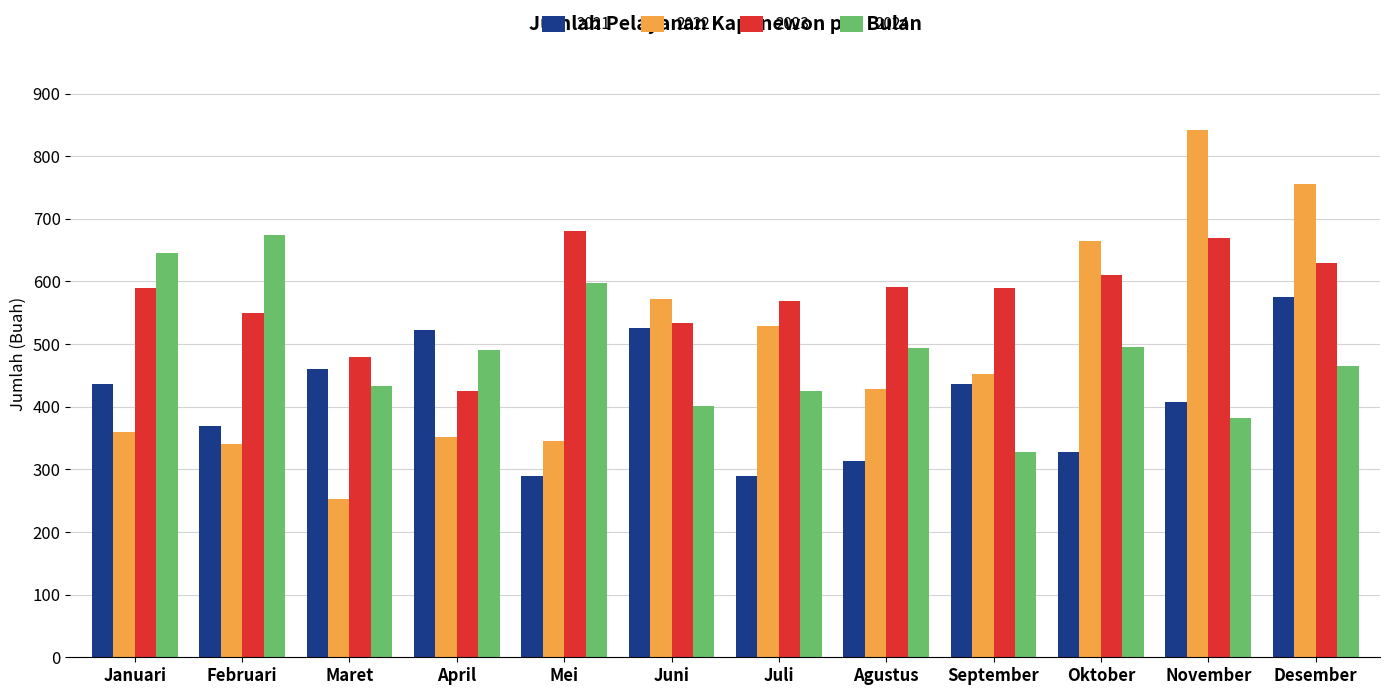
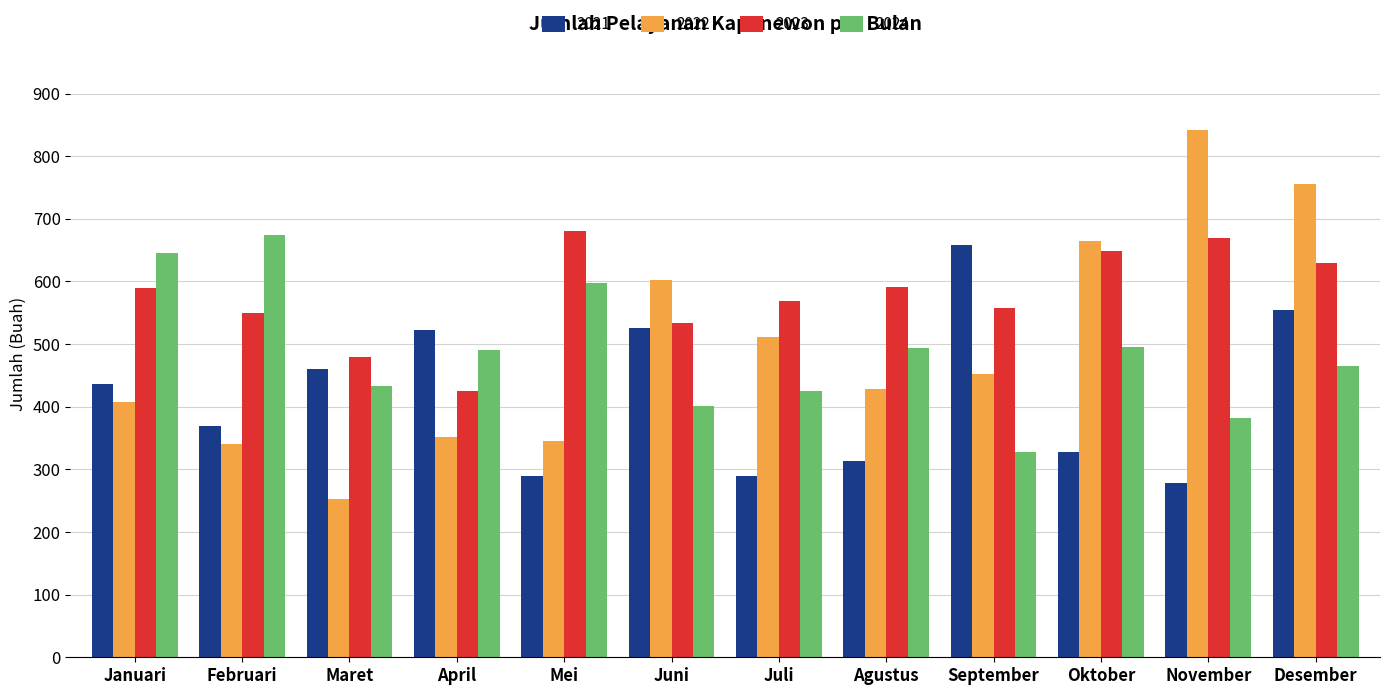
2022, Januari: 360 -> 410
2022, Juni: 570 -> 600
2022, Juli: 530 -> 510
2021, September: 440 -> 660
2023, September: 590 -> 560
2023, Oktober: 610 -> 650
2021, November: 410 -> 280
2021, Desember: 580 -> 550
